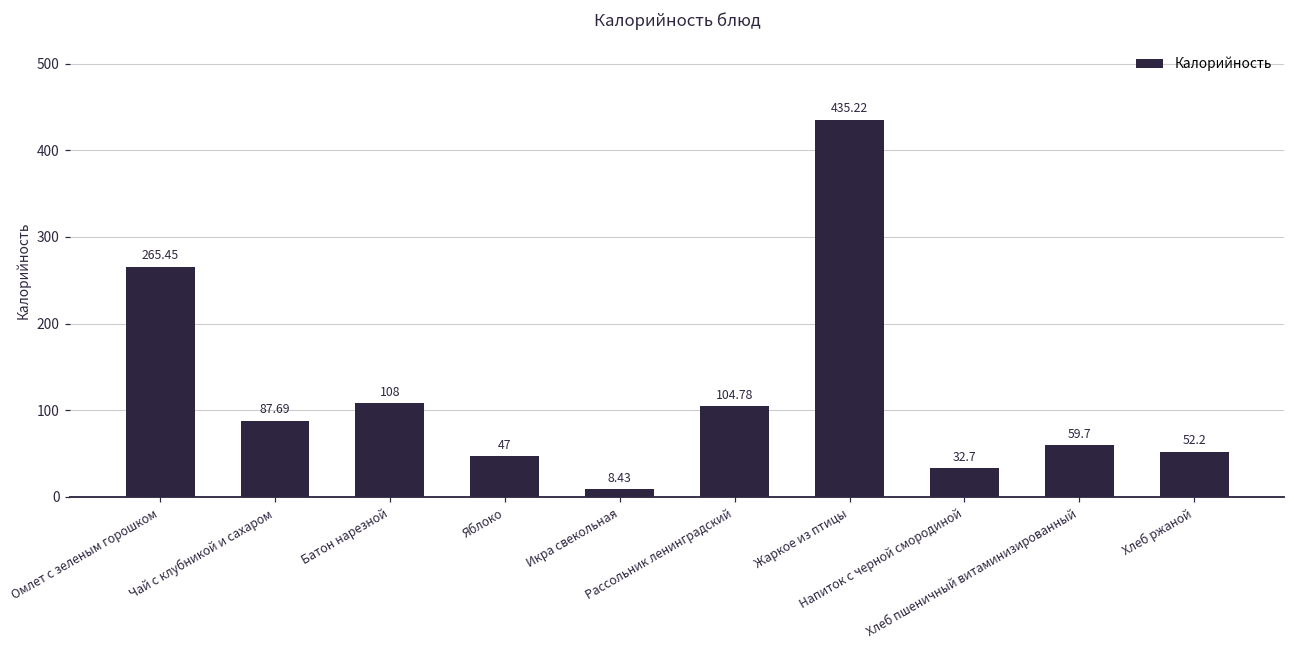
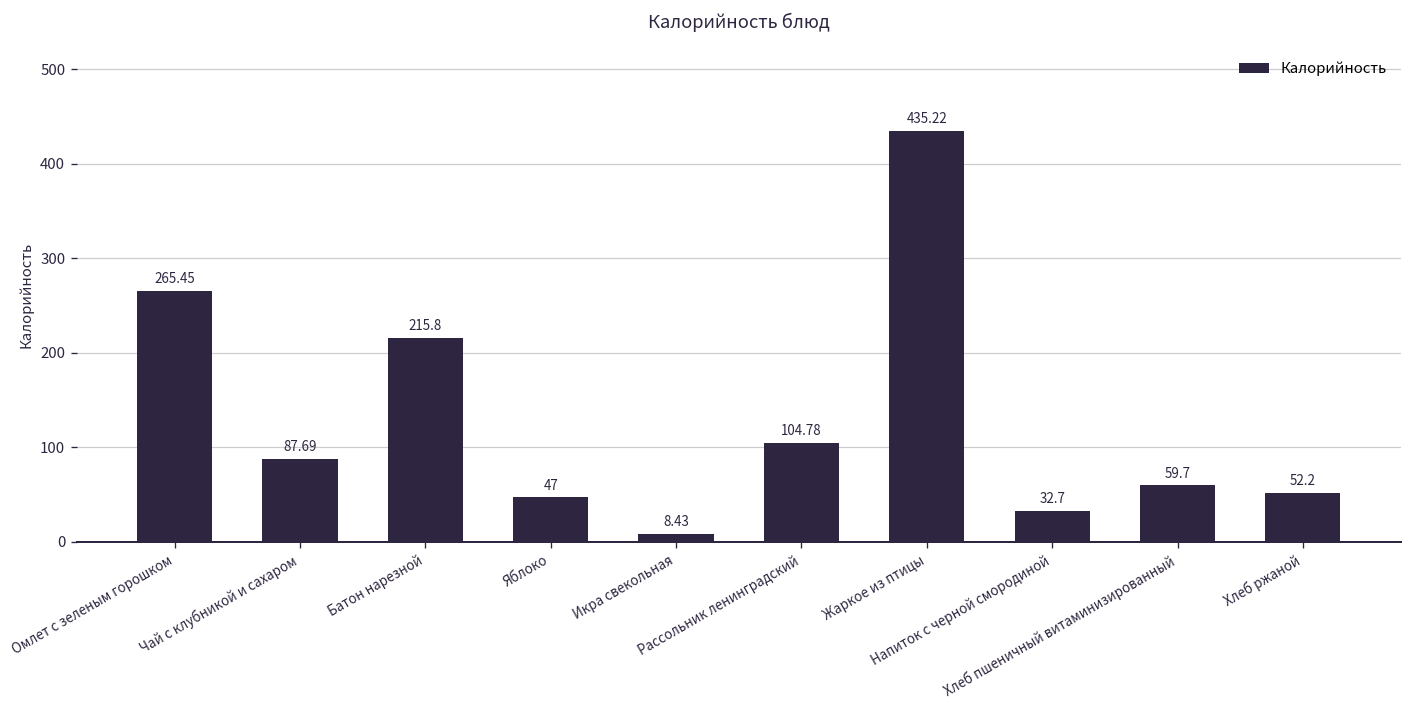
Батон нарезной: 108 -> 215.8
